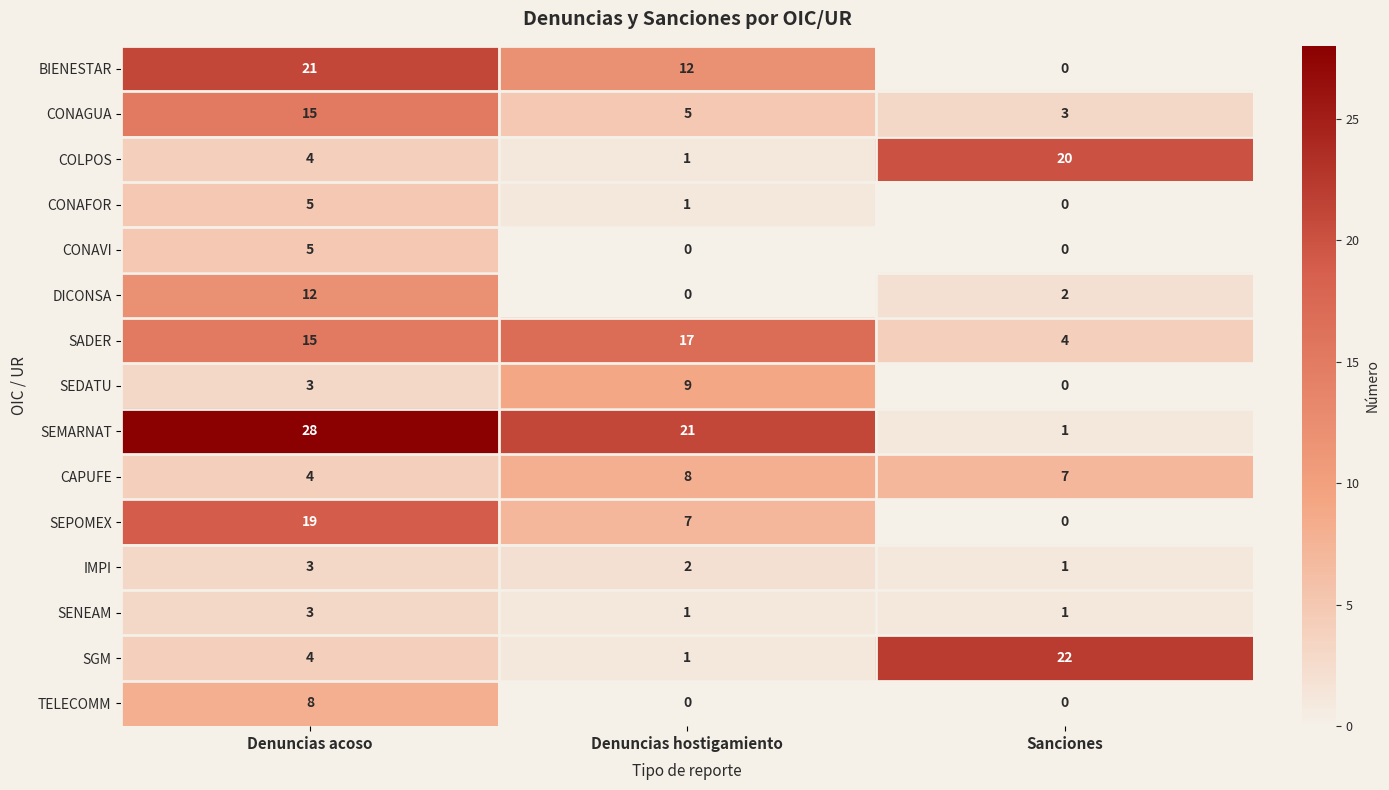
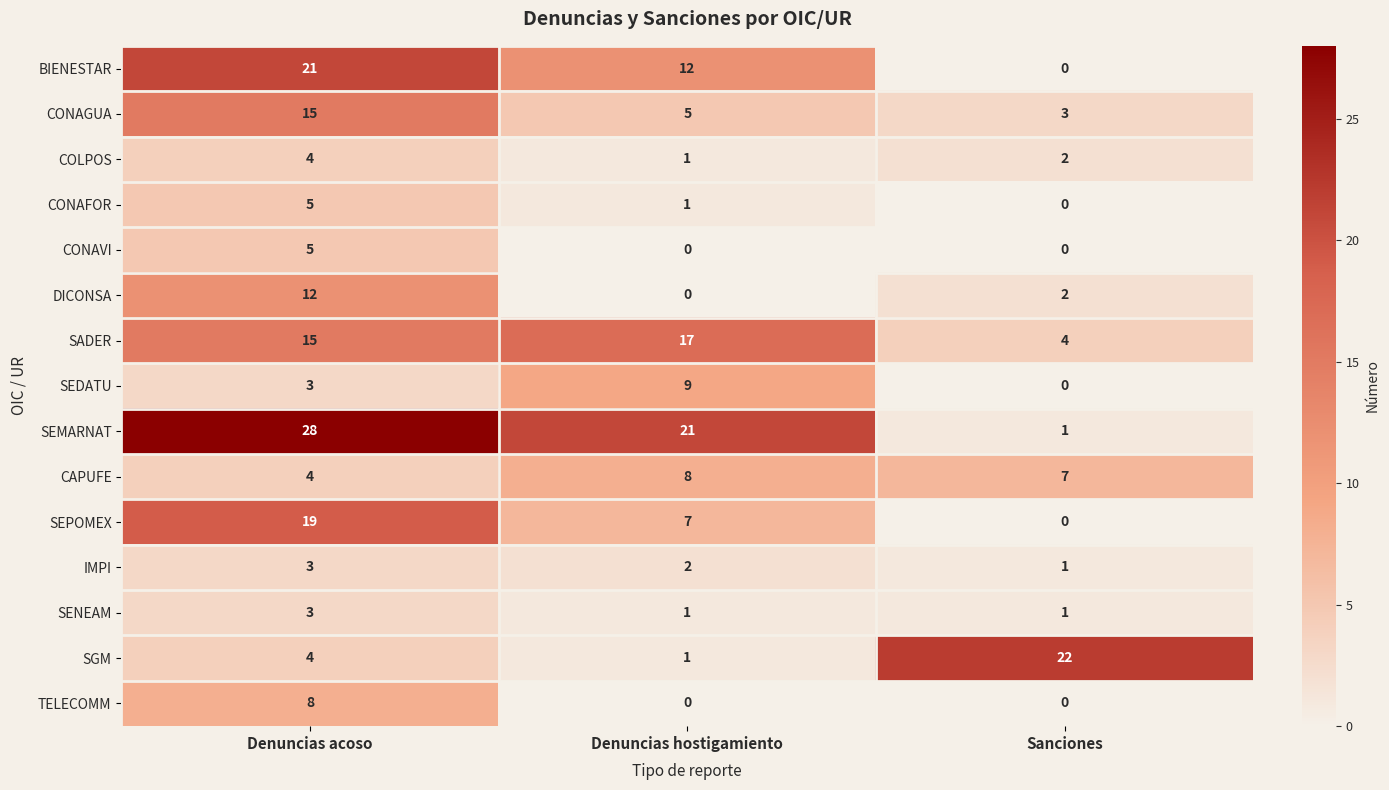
COLPOS, Sanciones: 20 -> 2
